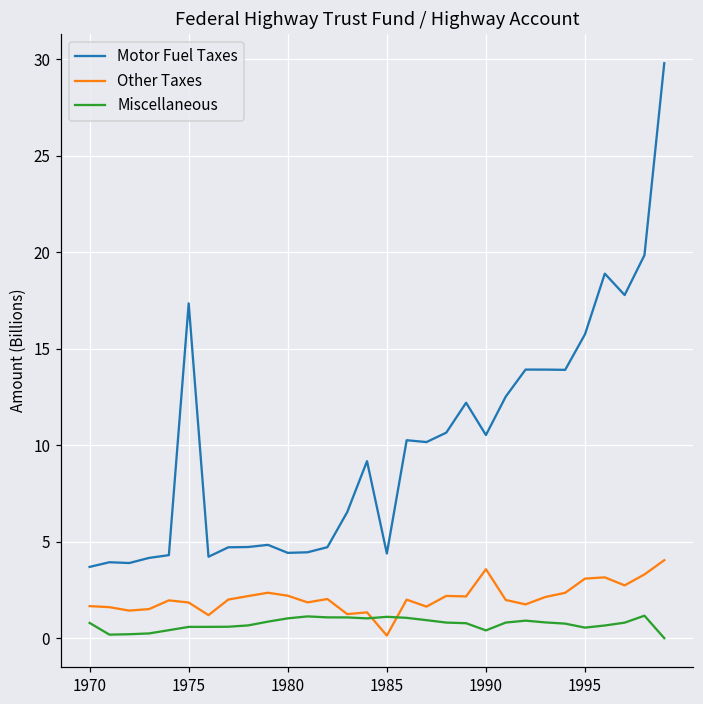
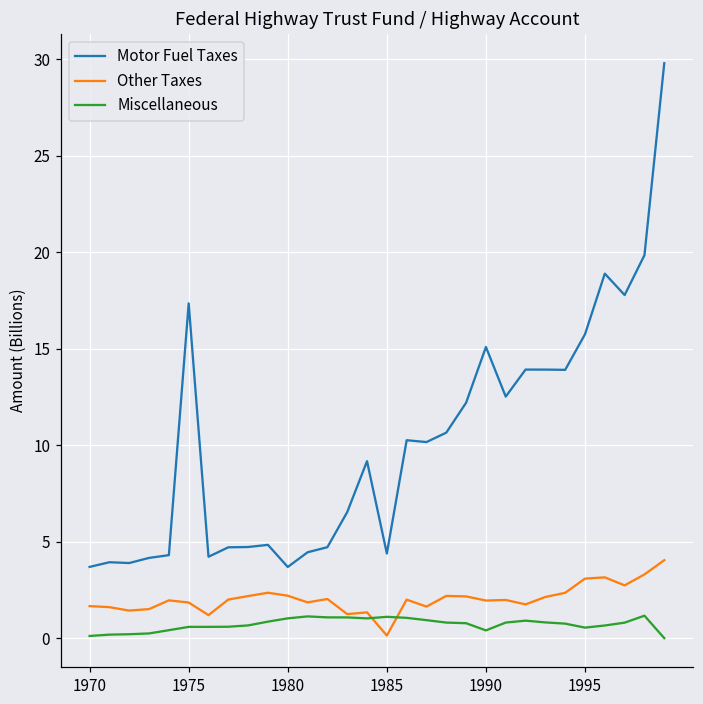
Miscellaneous, 1970: 0.8 -> 0.1
Motor Fuel Taxes, 1980: 4.4 -> 3.7
Motor Fuel Taxes, 1990: 10.5 -> 15.1
Other Taxes, 1990: 3.6 -> 2.0
